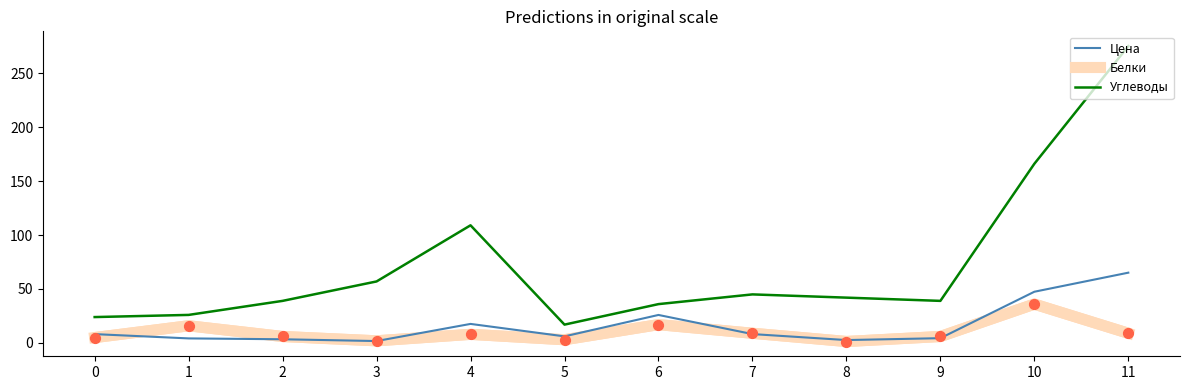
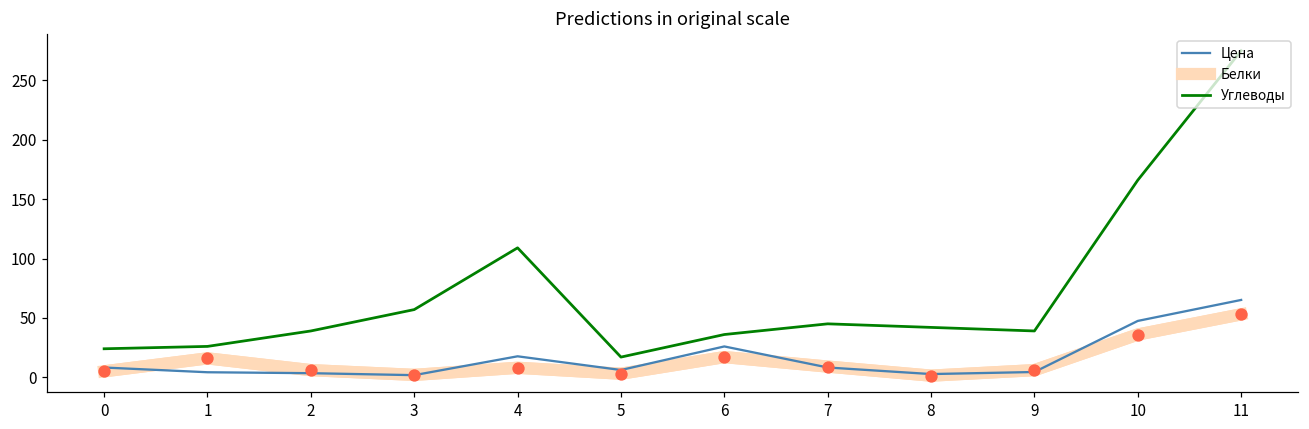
Белки, 11: 9 -> 53
